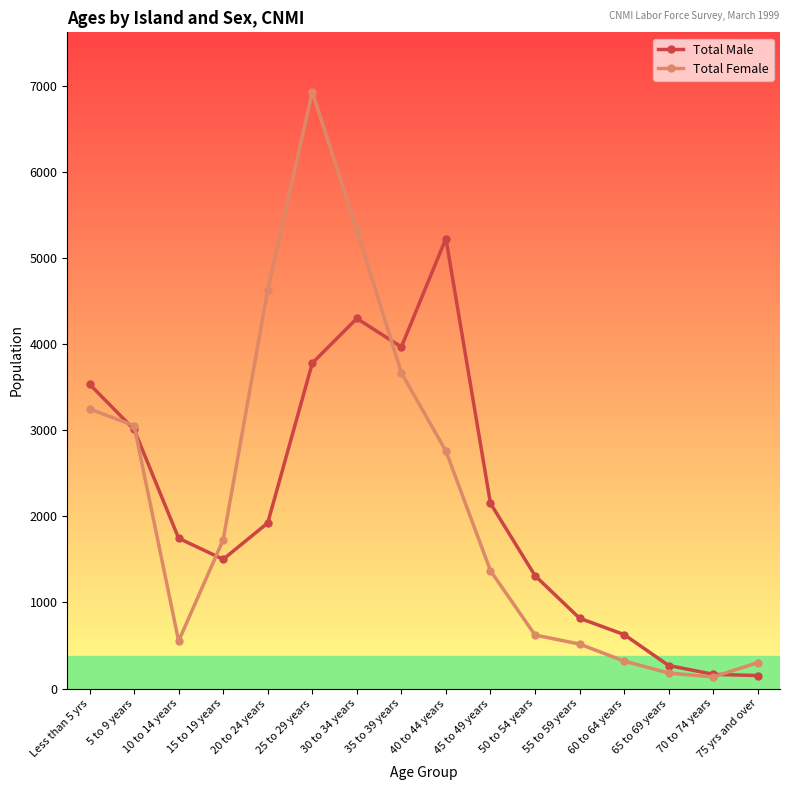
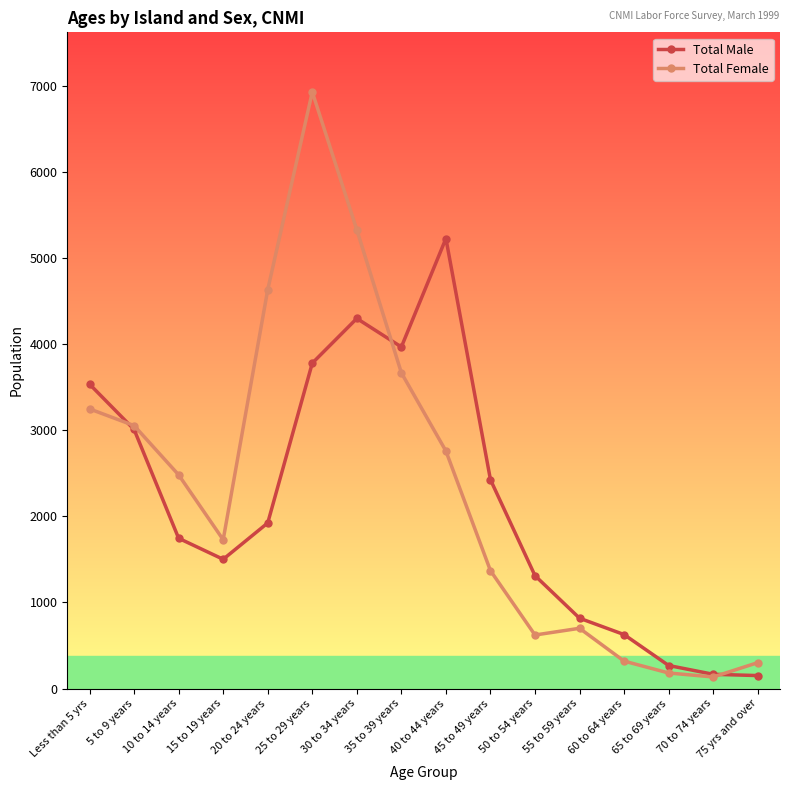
Total Female, 10 to 14 years: 600 -> 2500
Total Male, 45 to 49 years: 2200 -> 2400
Total Female, 55 to 59 years: 500 -> 700
